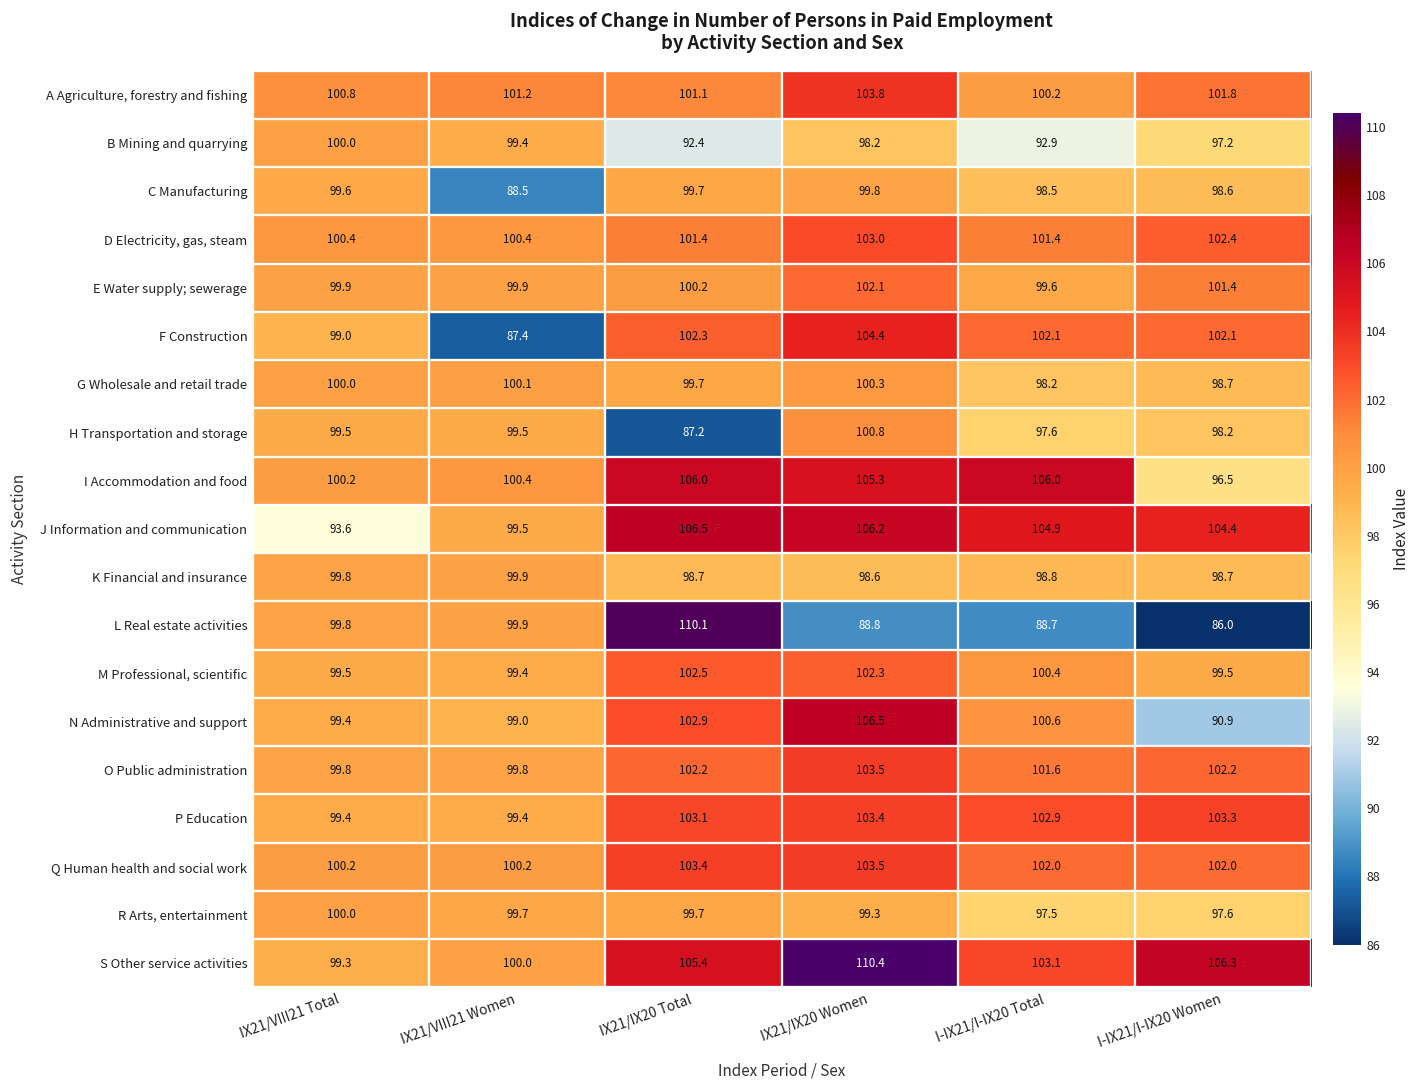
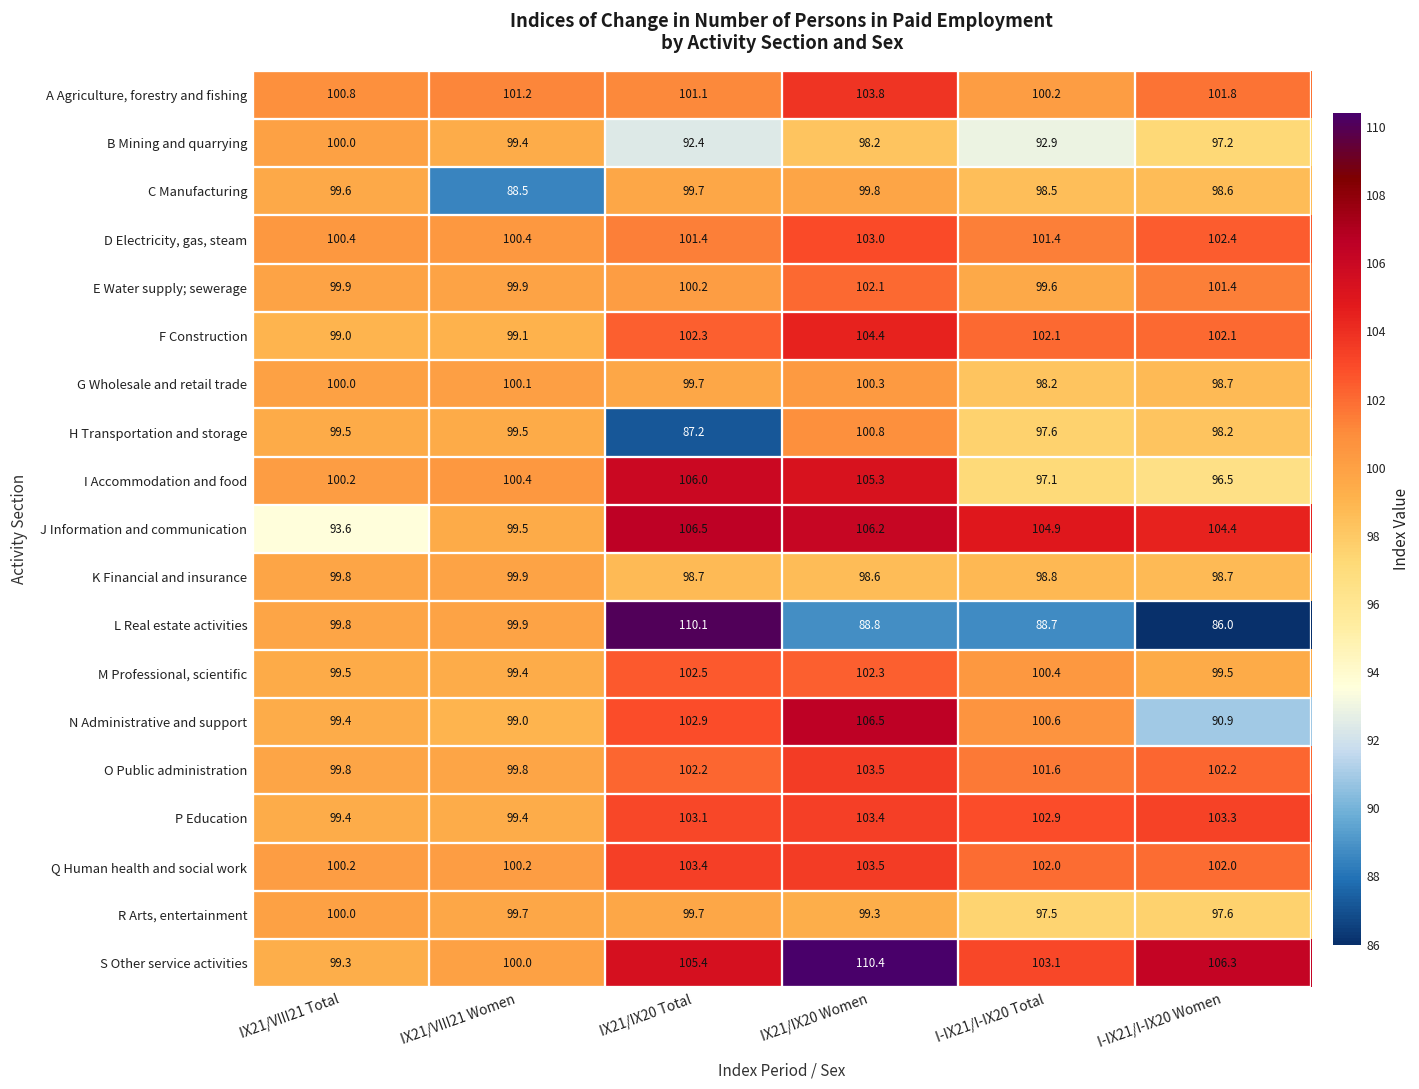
F Construction, IX21/VIII21 Women: 87.4 -> 99.1
I Accommodation and food, I-IX21/I-IX20 Total: 106.0 -> 97.1
